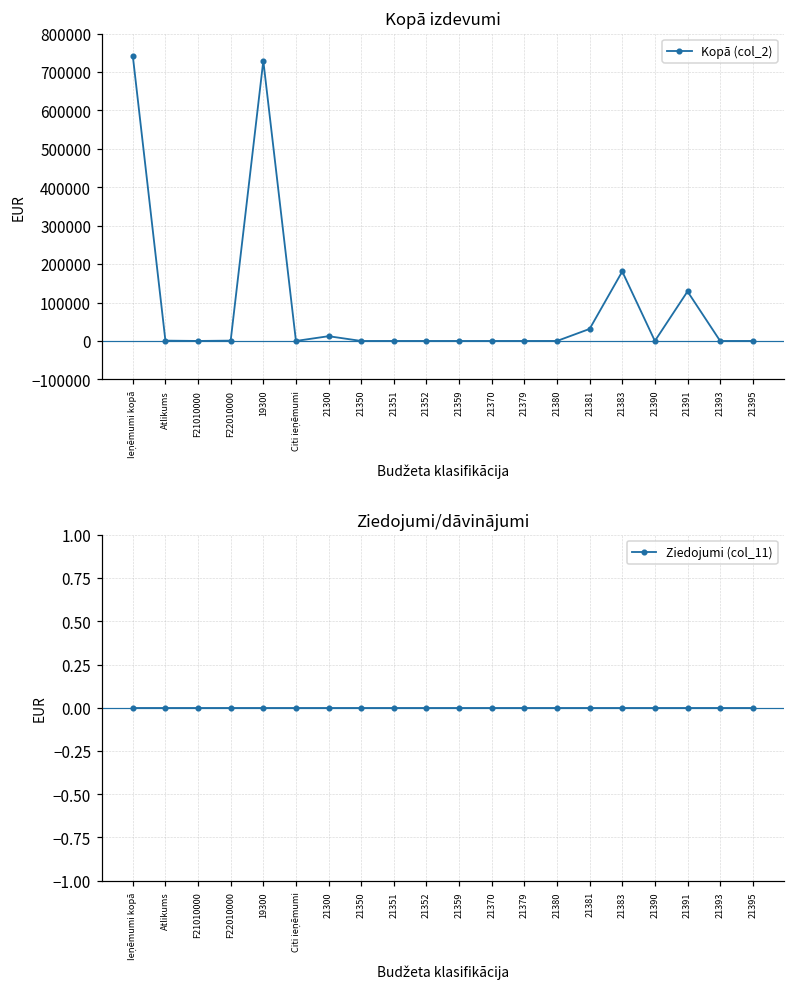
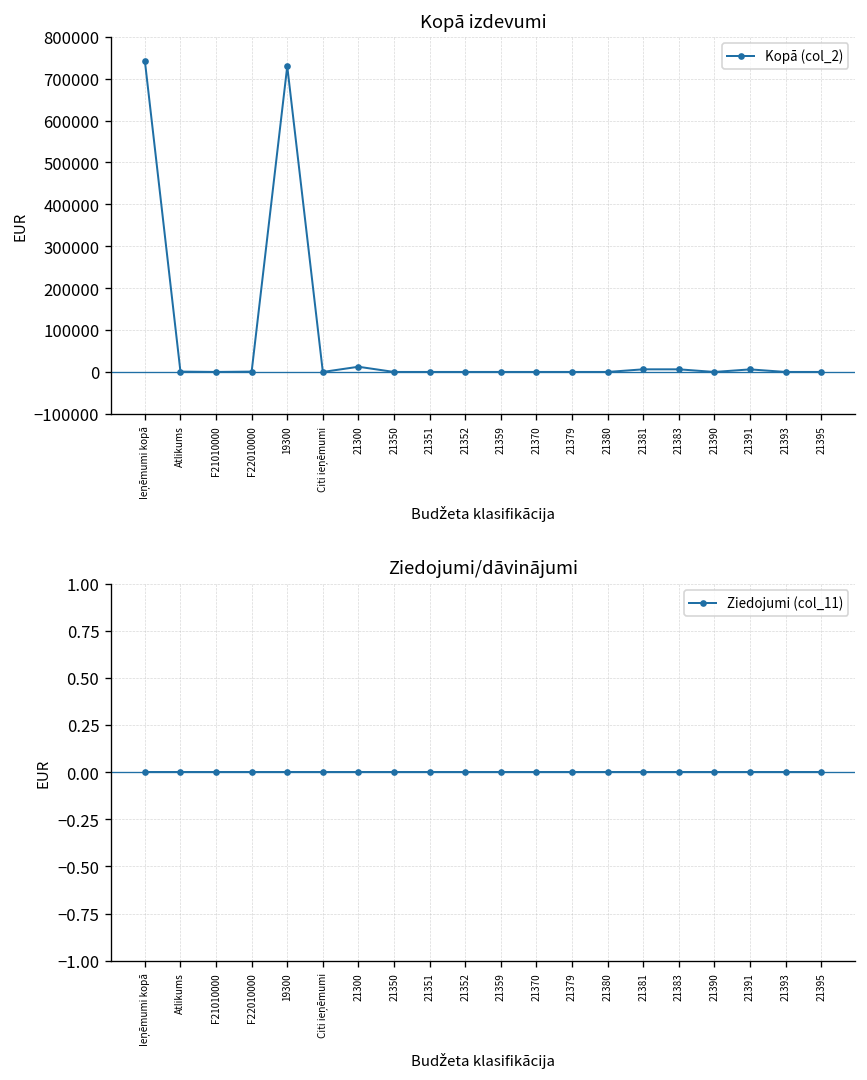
Kopā izdevumi, 21381: 30000 -> 10000
Kopā izdevumi, 21383: 180000 -> 10000
Kopā izdevumi, 21391: 130000 -> 10000
